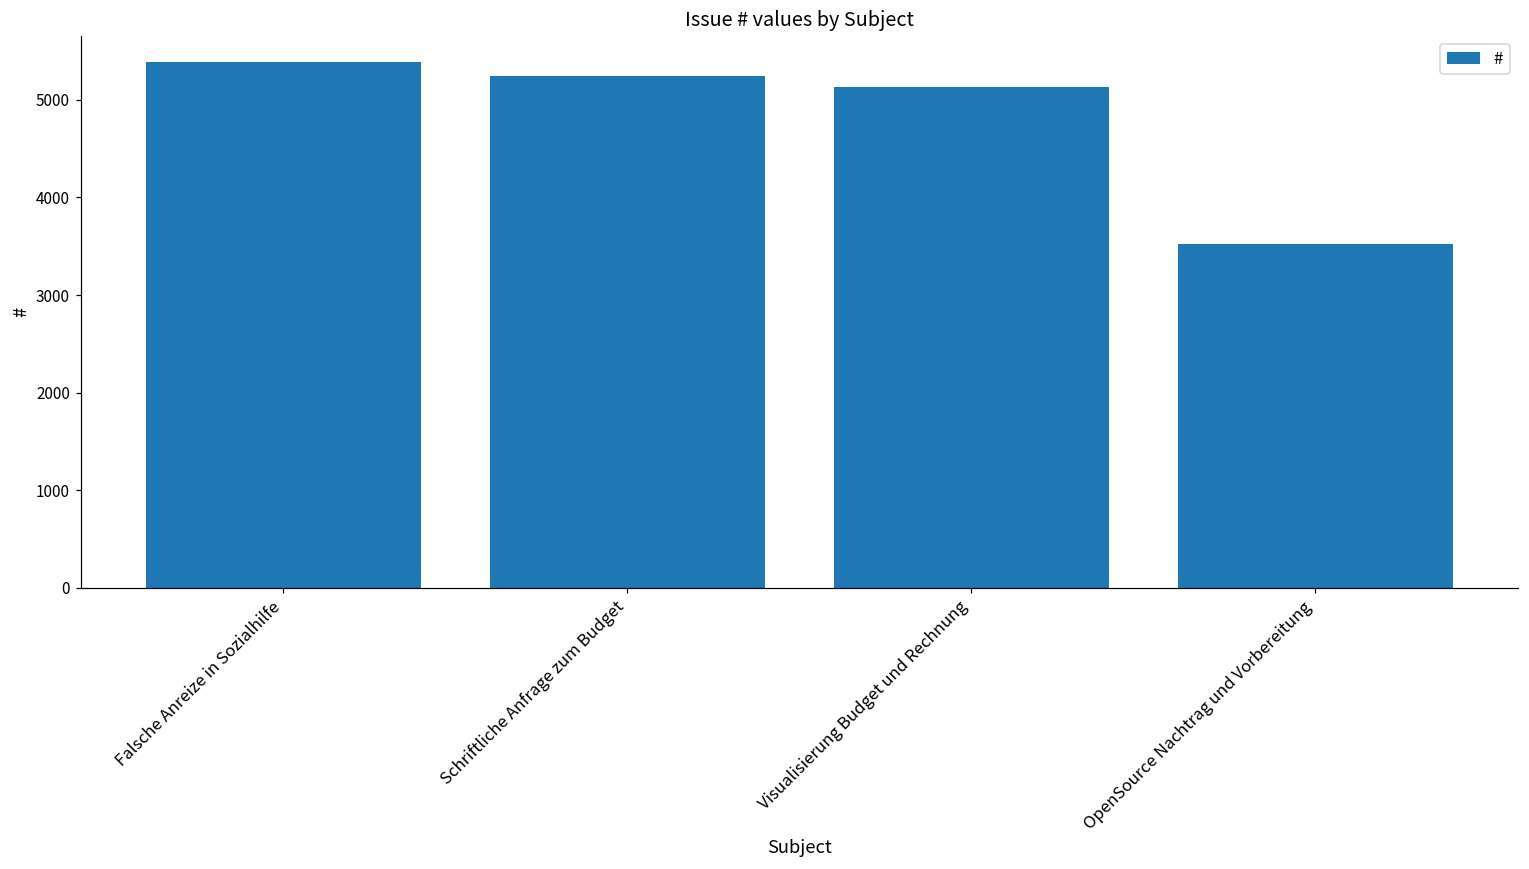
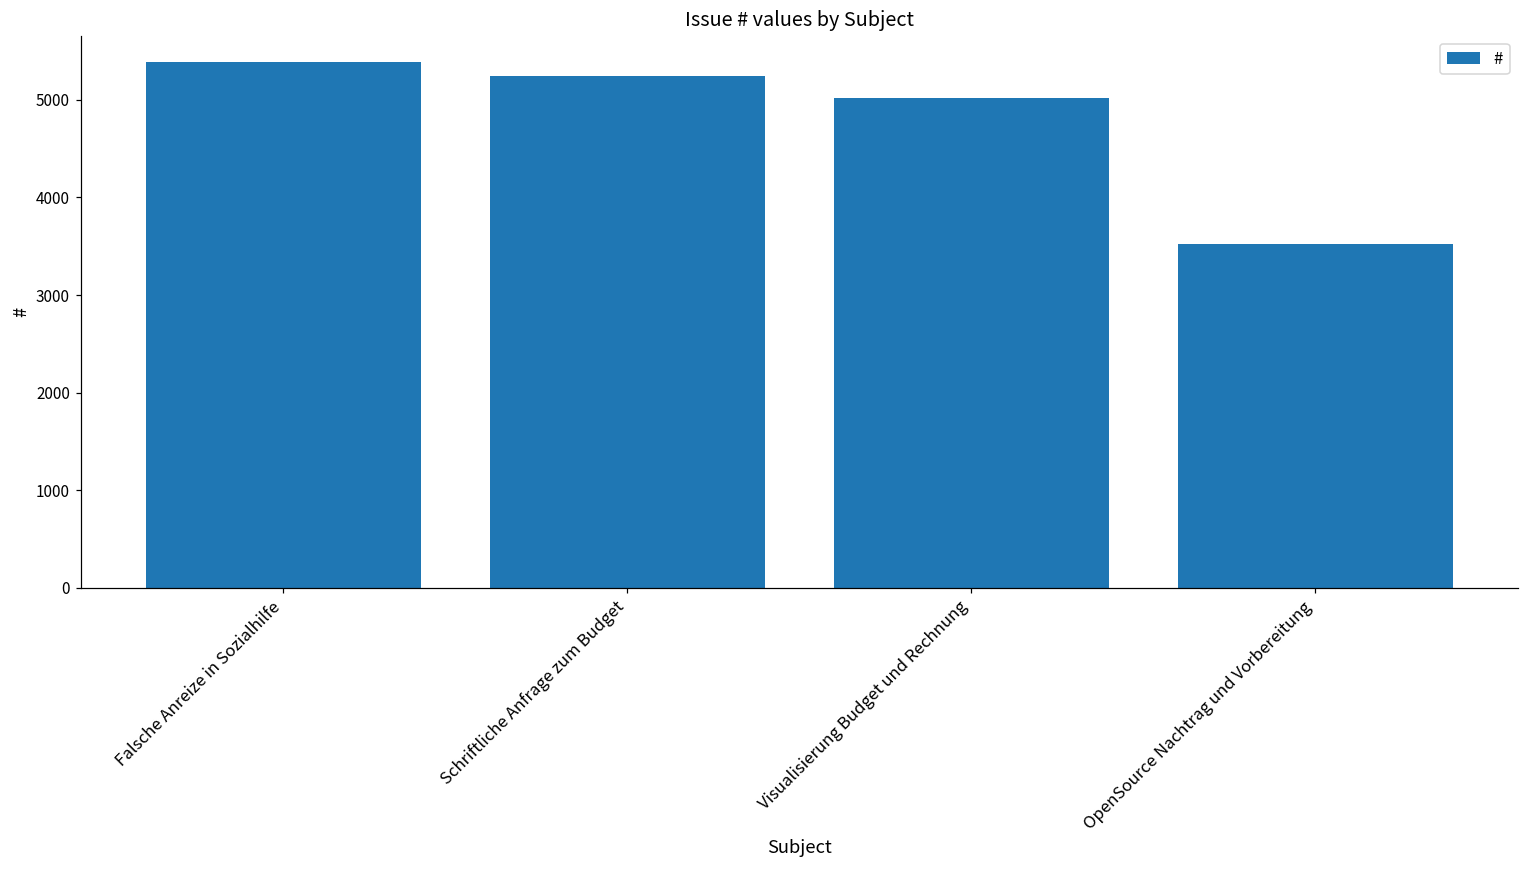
Visualisierung Budget und Rechnung: 5100 -> 5000
